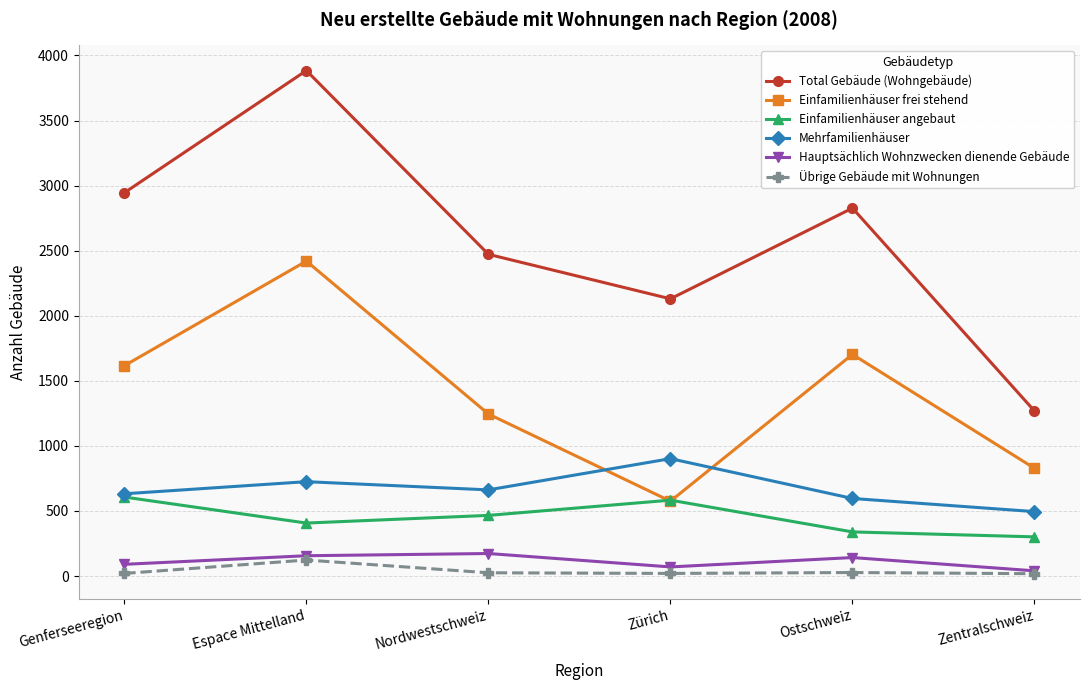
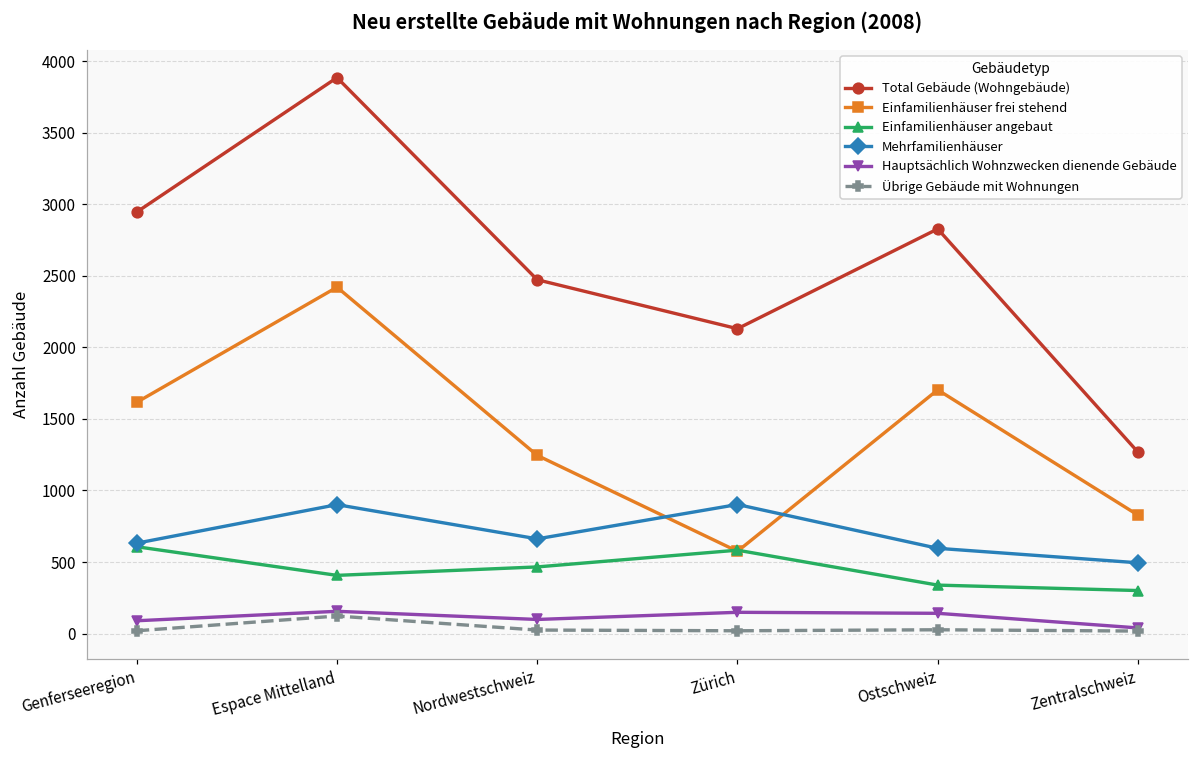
Mehrfamilienhäuser, Espace Mittelland: 730 -> 900
Hauptsächlich Wohnzwecken dienende Gebäude, Nordwestschweiz: 170 -> 100
Hauptsächlich Wohnzwecken dienende Gebäude, Zürich: 70 -> 150
